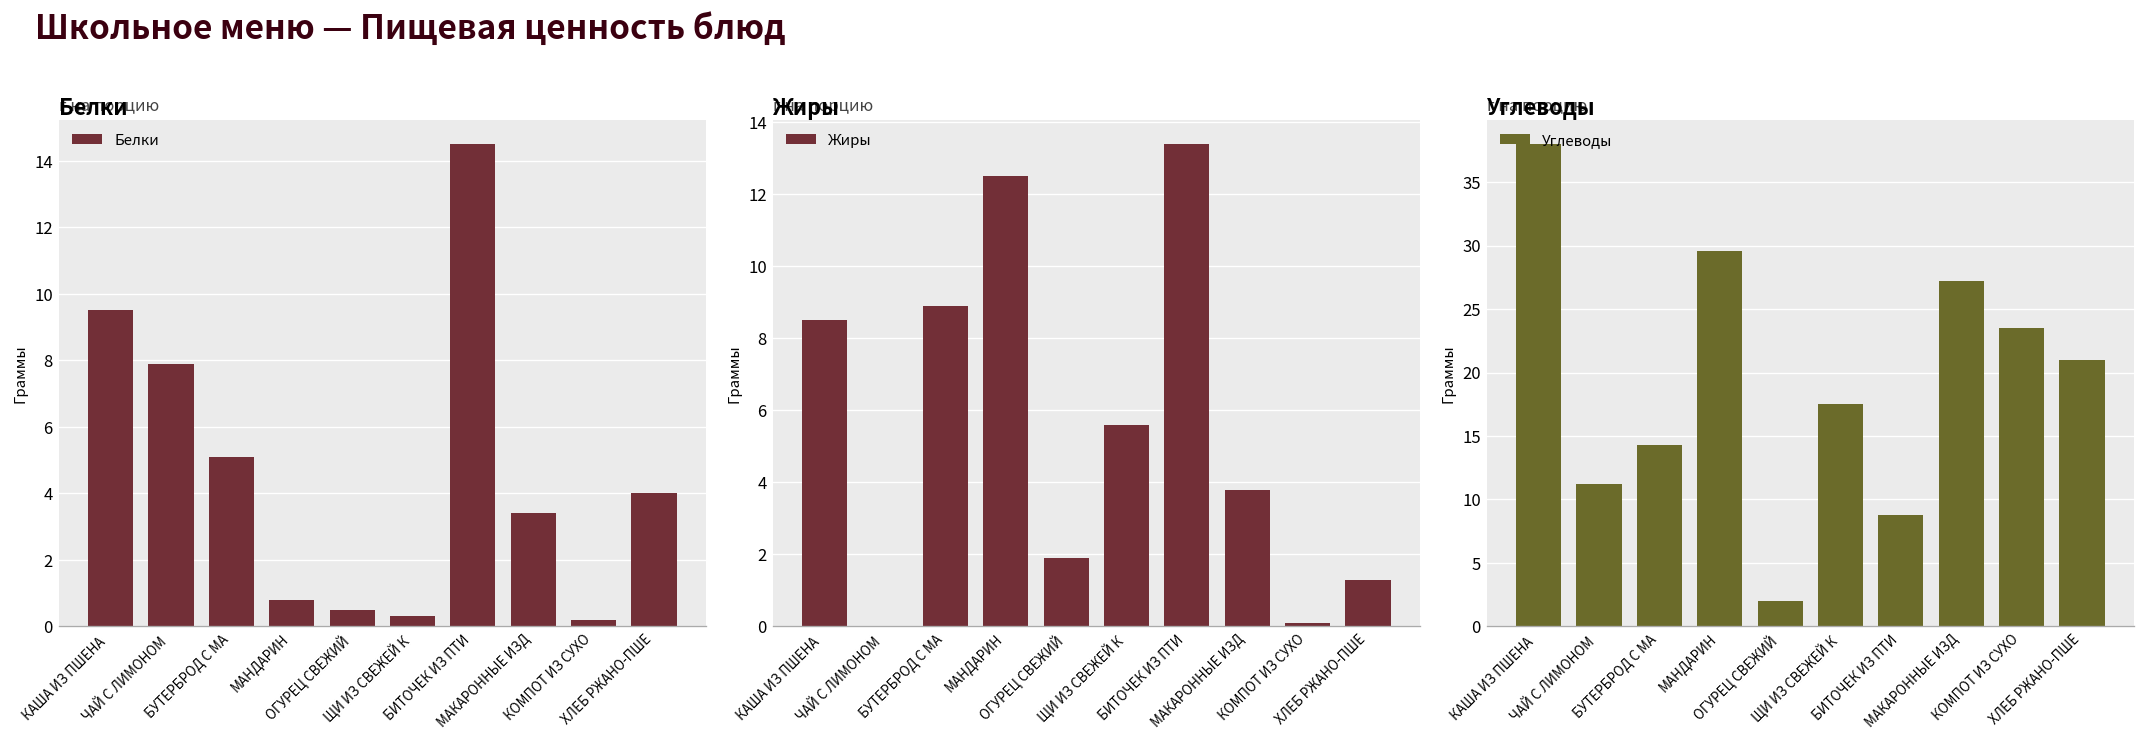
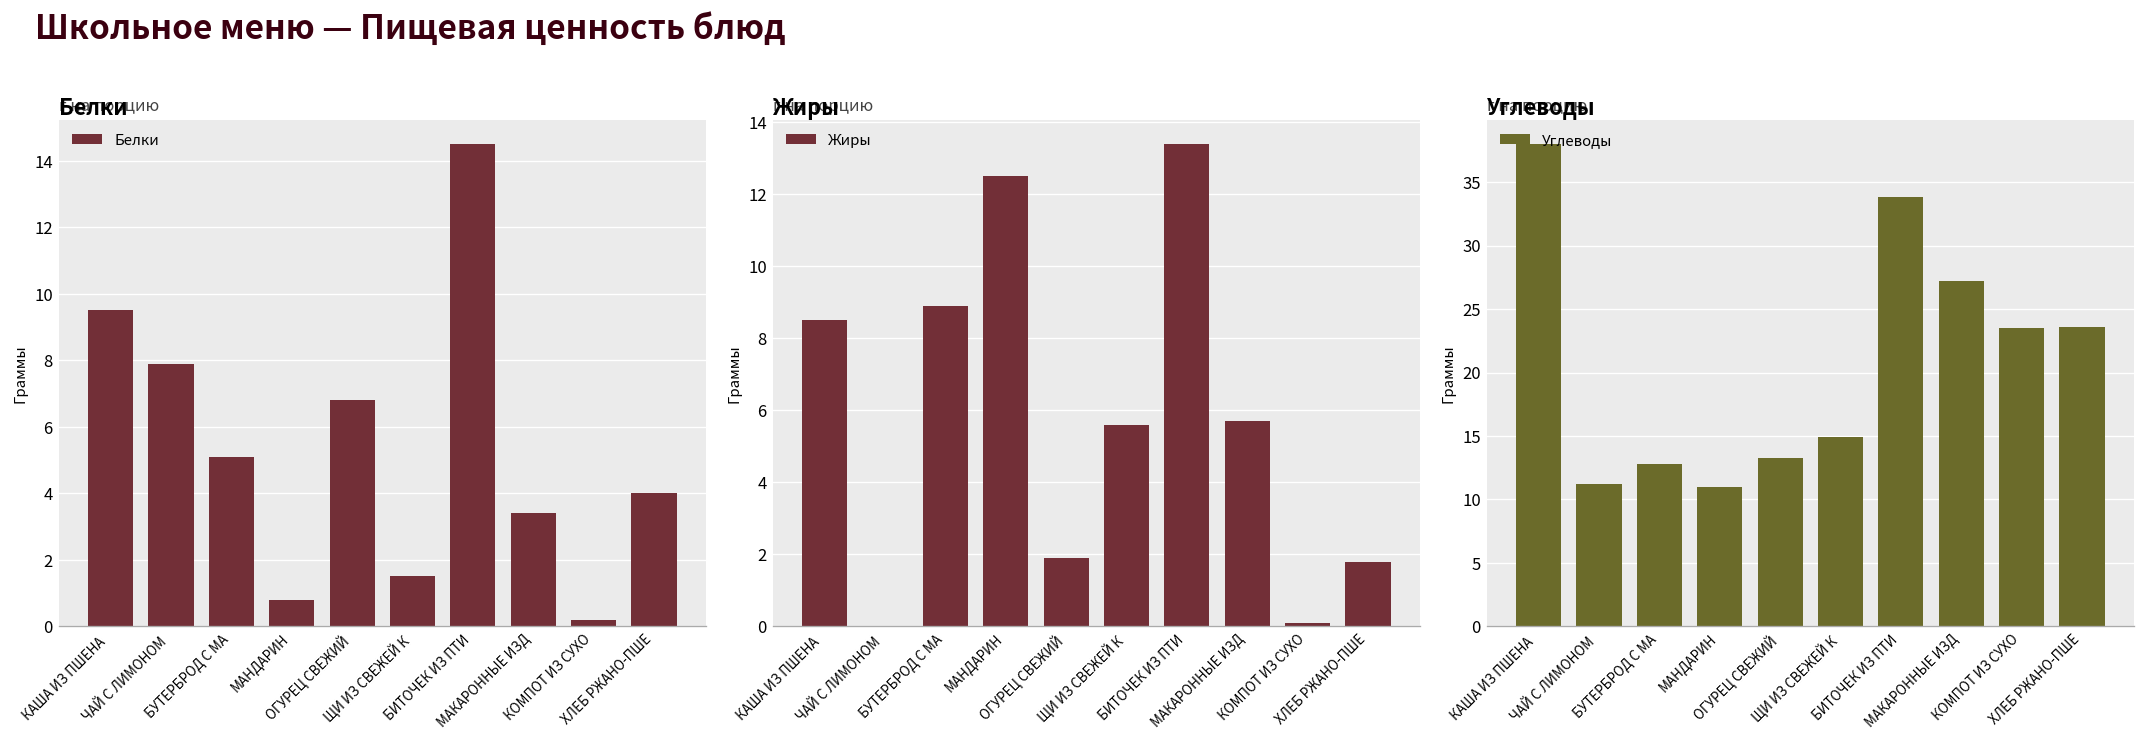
Белки, ОГУРЕЦ СВЕЖИЙ: 0.5 -> 6.8
Белки, ЩИ ИЗ СВЕЖЕЙ К: 0.3 -> 1.5
Жиры, МАКАРОННЫЕ ИЗД: 3.8 -> 5.7
Жиры, ХЛЕБ РЖАНО-ПШЕ: 1.3 -> 1.8
Углеводы, БУТЕРБРОД С МА: 14.3 -> 12.8
Углеводы, МАНДАРИН: 29.6 -> 11.0
Углеводы, ОГУРЕЦ СВЕЖИЙ: 2.0 -> 13.3
Углеводы, ЩИ ИЗ СВЕЖЕЙ К: 17.5 -> 14.9
Углеводы, БИТОЧЕК ИЗ ПТИ: 8.8 -> 33.8
Углеводы, ХЛЕБ РЖАНО-ПШЕ: 21.0 -> 23.6
